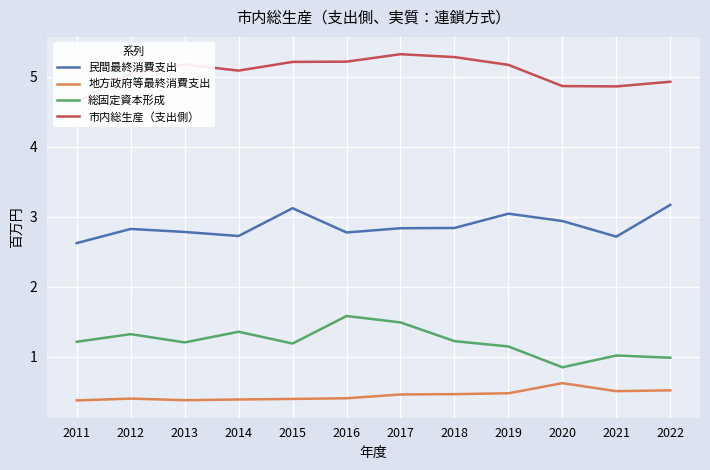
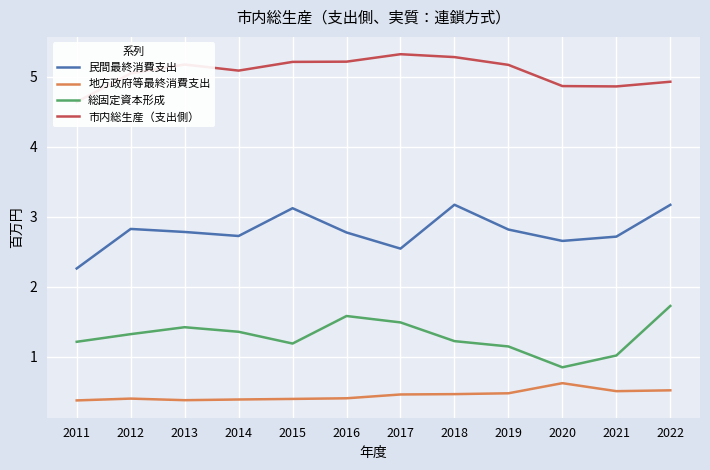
民間最終消費支出, 2011: 2.6 -> 2.3
総固定資本形成, 2013: 1.2 -> 1.4
民間最終消費支出, 2017: 2.8 -> 2.5
民間最終消費支出, 2018: 2.8 -> 3.2
民間最終消費支出, 2019: 3.0 -> 2.8
民間最終消費支出, 2020: 2.9 -> 2.7
総固定資本形成, 2022: 1.0 -> 1.7
